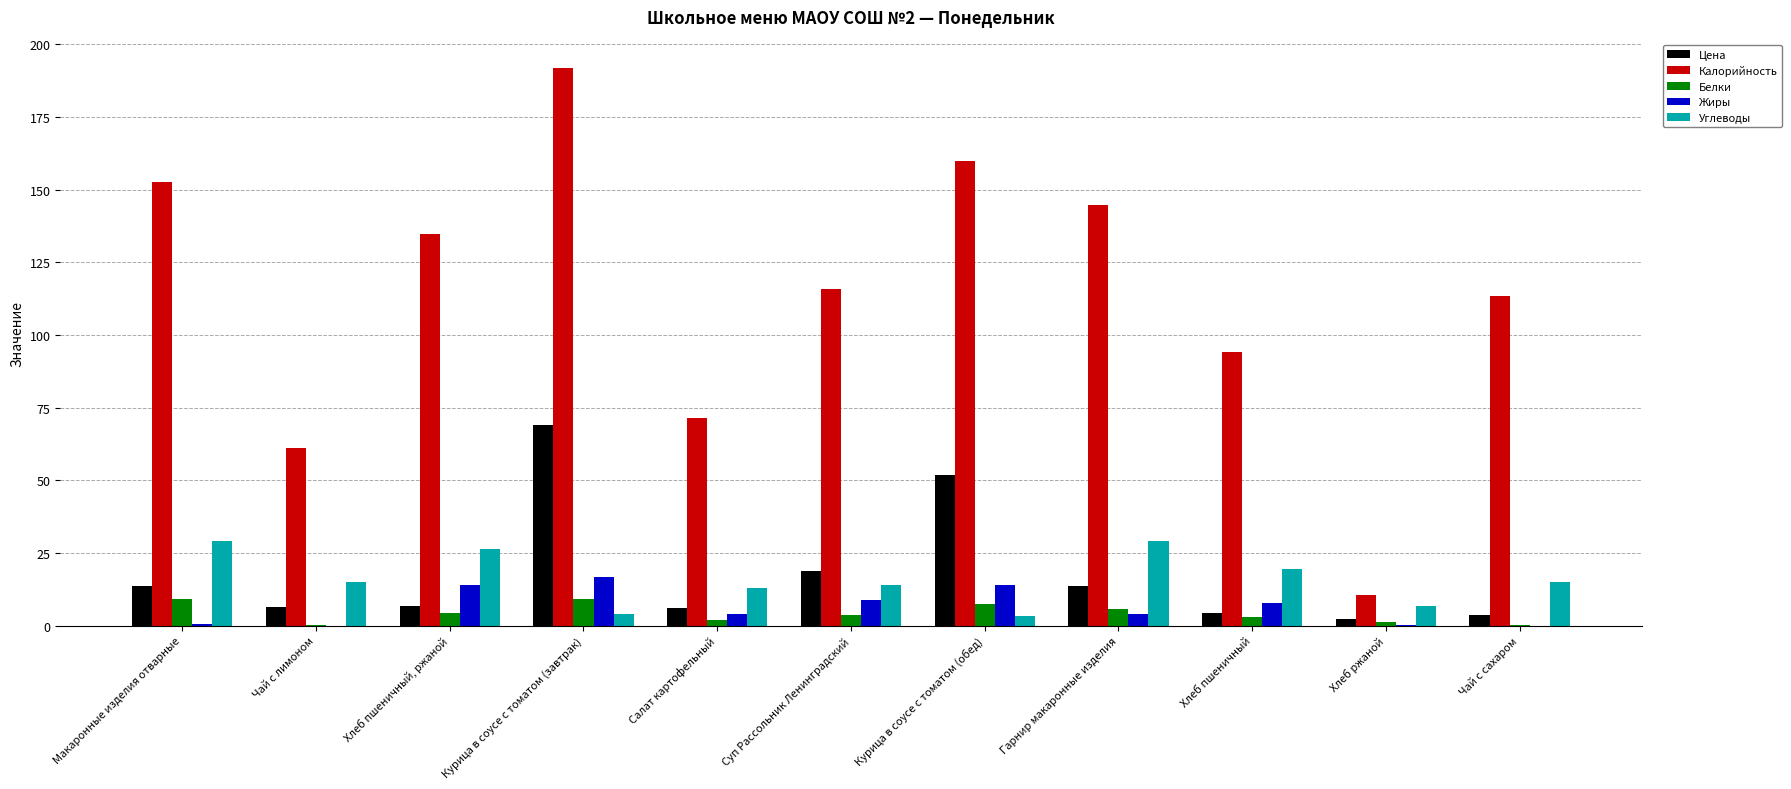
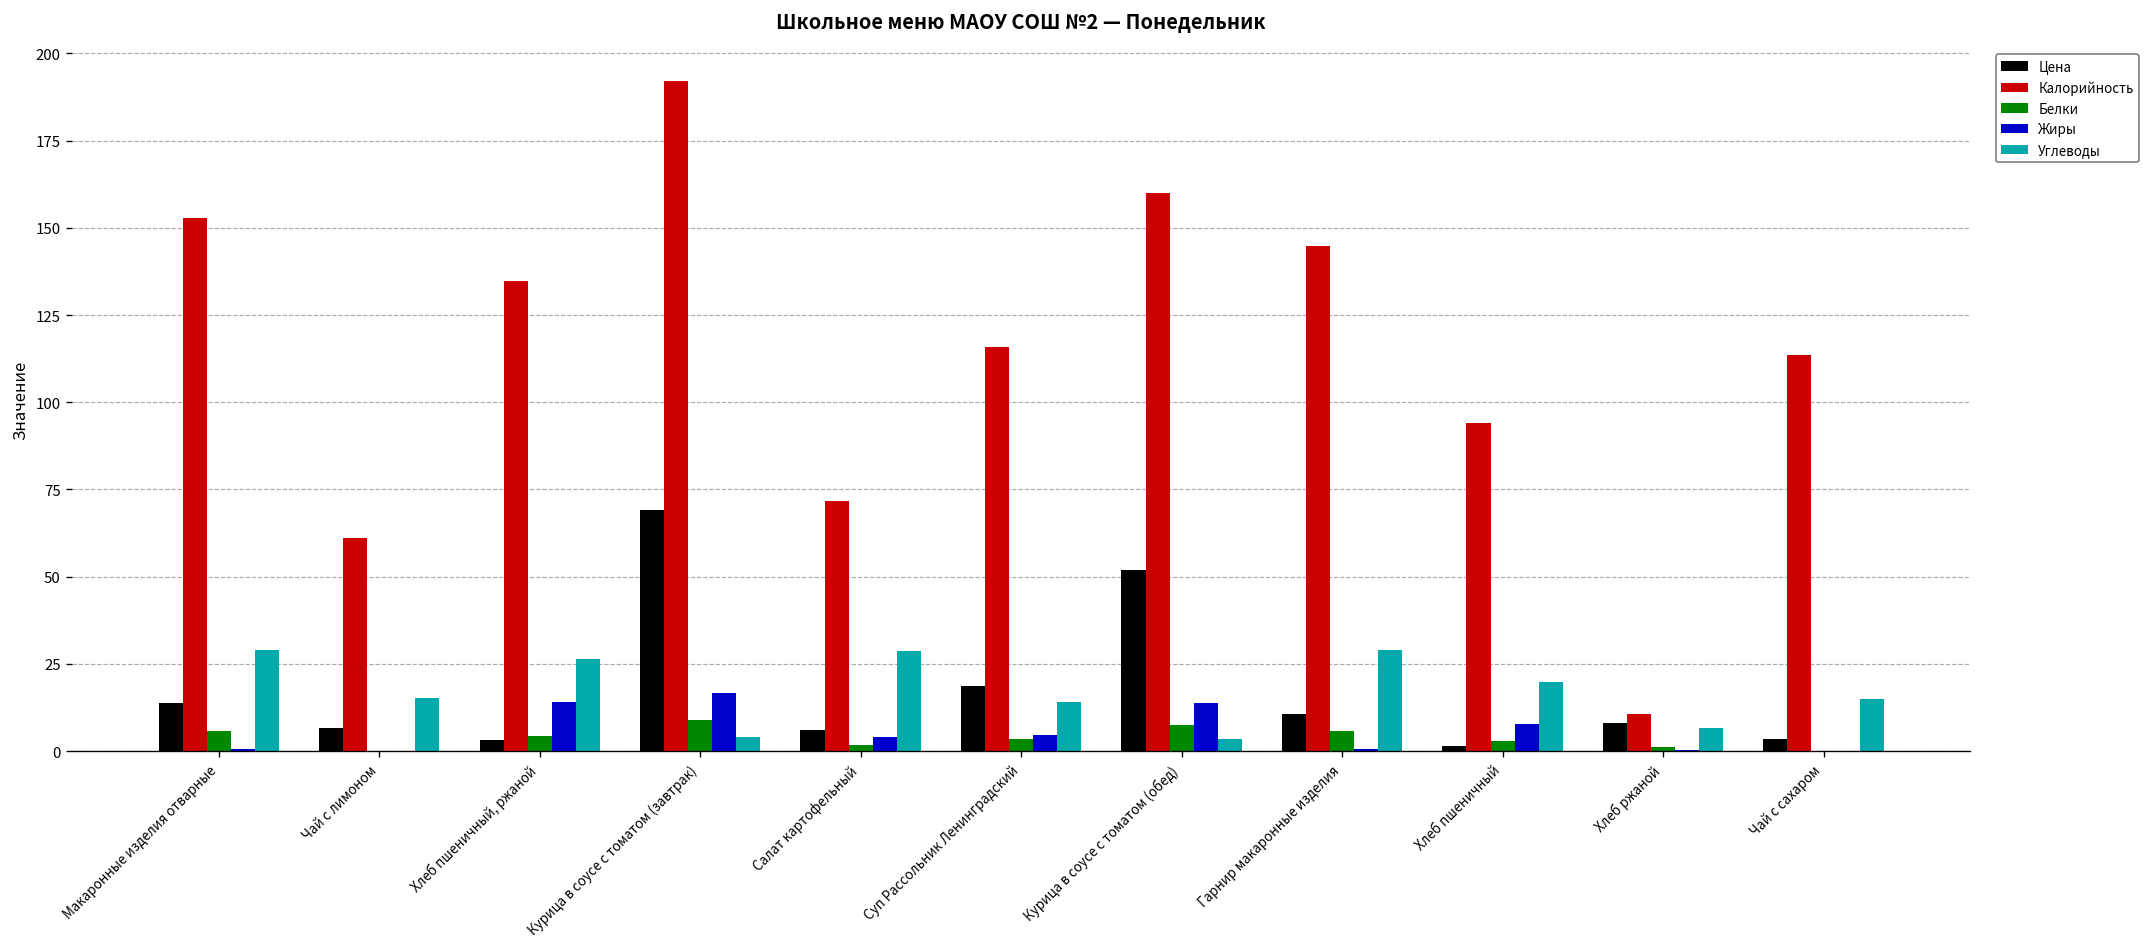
Белки, Макаронные изделия отварные: 9 -> 6
Цена, Хлеб пшеничный, ржаной: 7 -> 3
Углеводы, Салат картофельный: 13 -> 29
Жиры, Суп Рассольник Ленинградский: 9 -> 5
Цена, Гарнир макаронные изделия: 14 -> 11
Жиры, Гарнир макаронные изделия: 4 -> 1
Цена, Хлеб пшеничный: 4 -> 1
Цена, Хлеб ржаной: 2 -> 8
